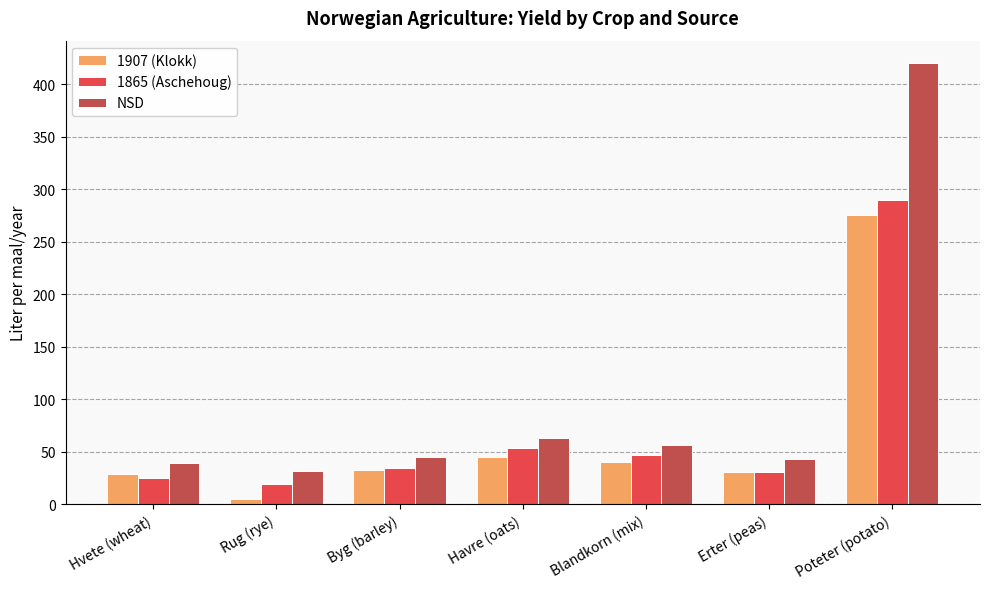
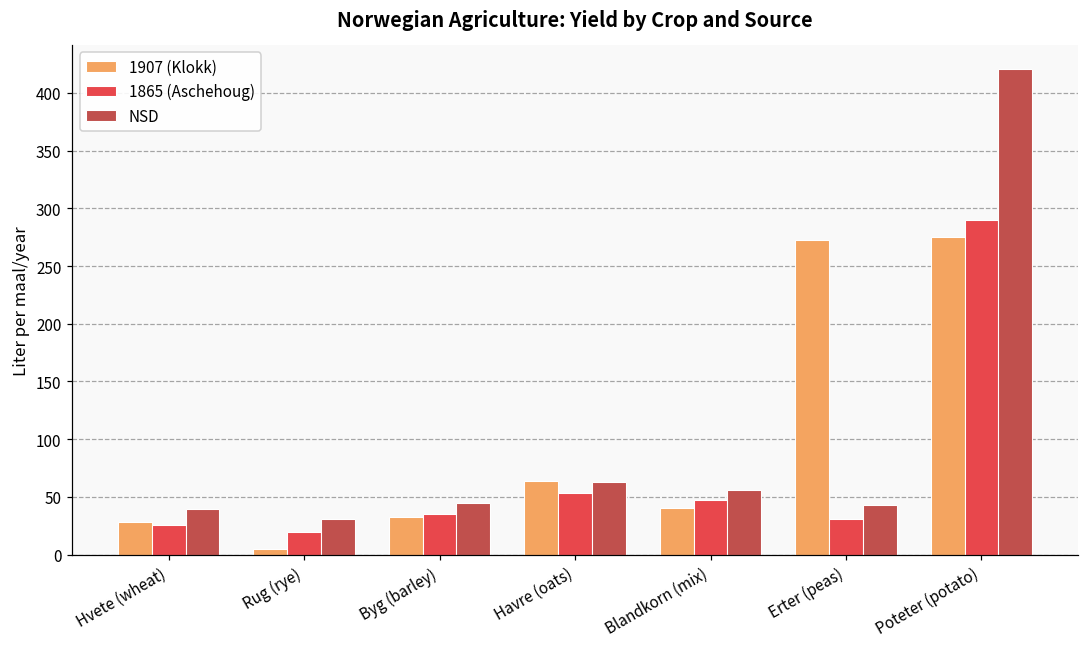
1907 (Klokk), Havre (oats): 45 -> 64
1907 (Klokk), Erter (peas): 31 -> 272
